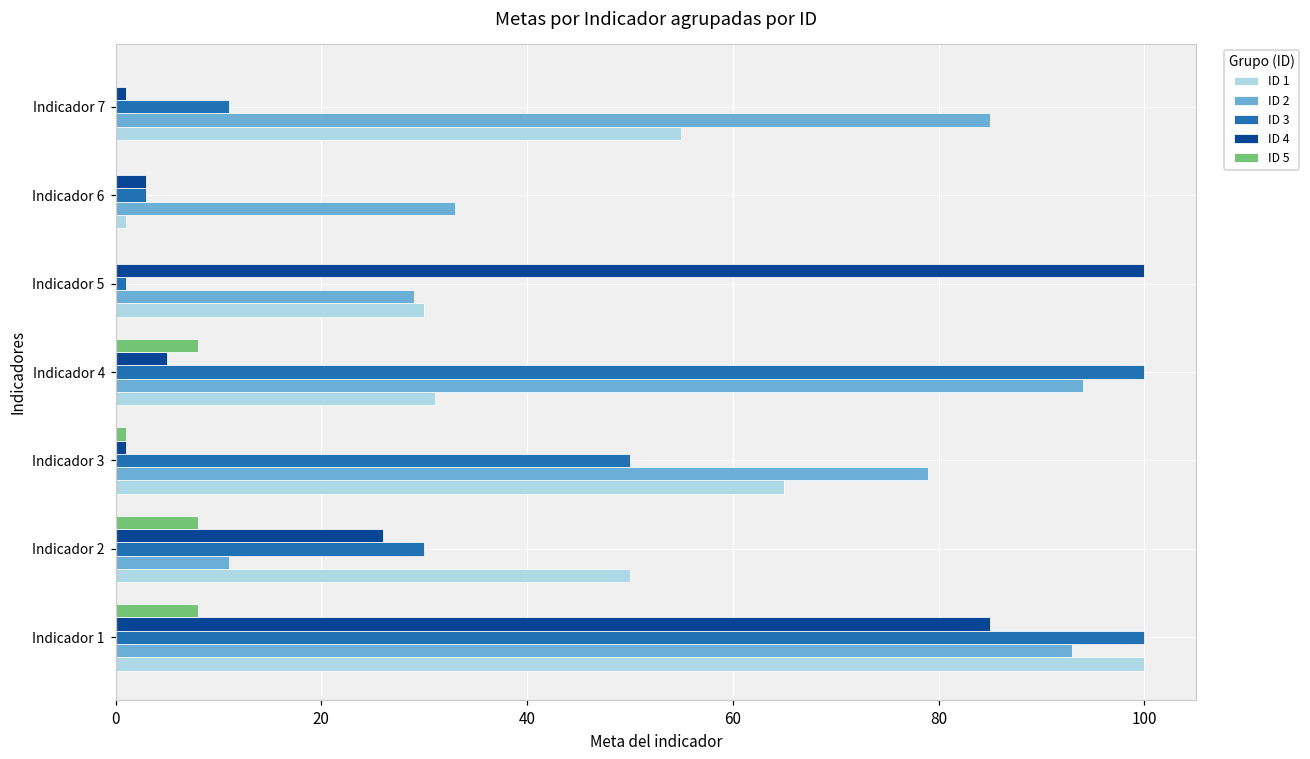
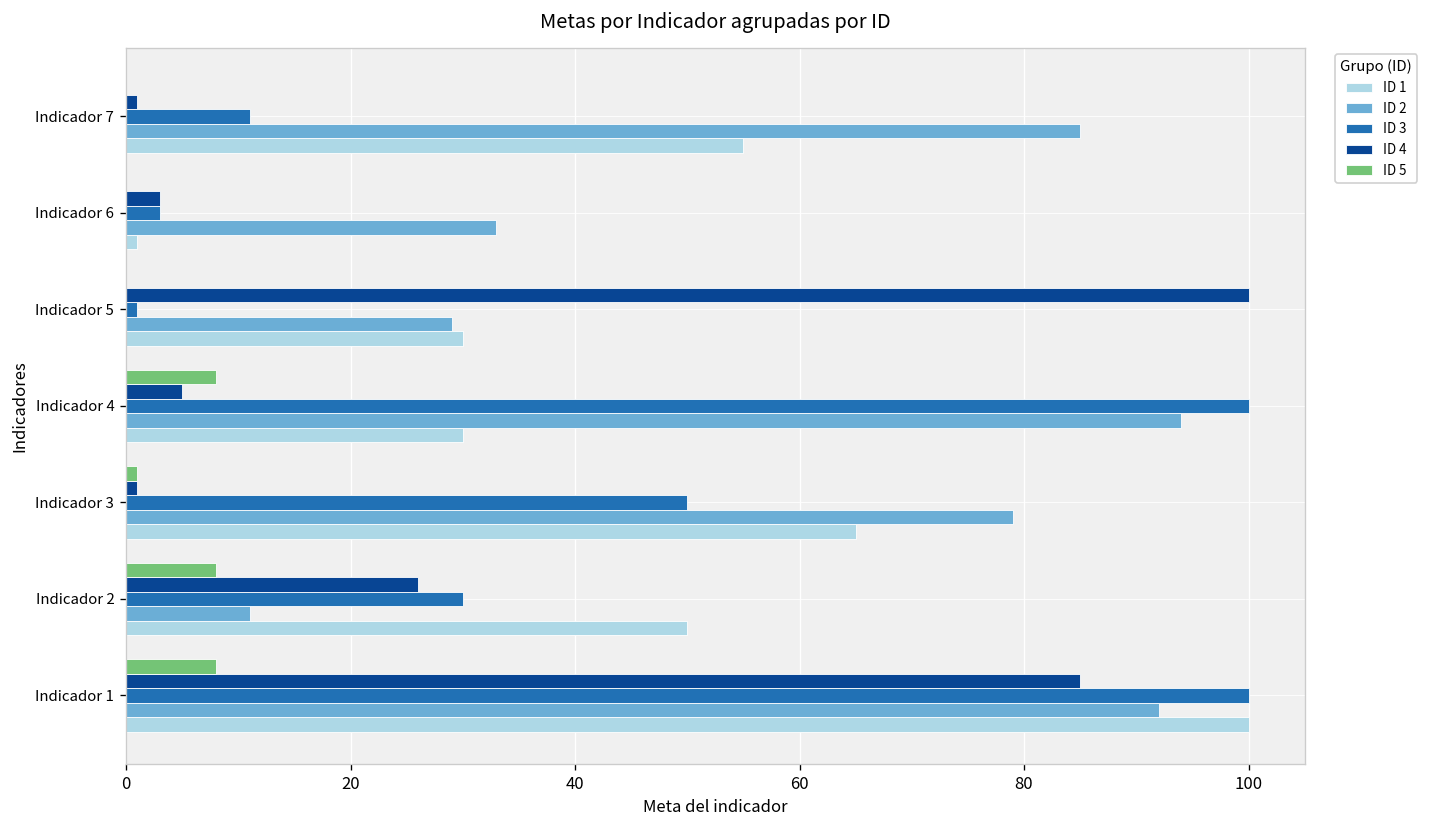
ID 1, Indicador 4: 31 -> 30
ID 2, Indicador 1: 93 -> 92
